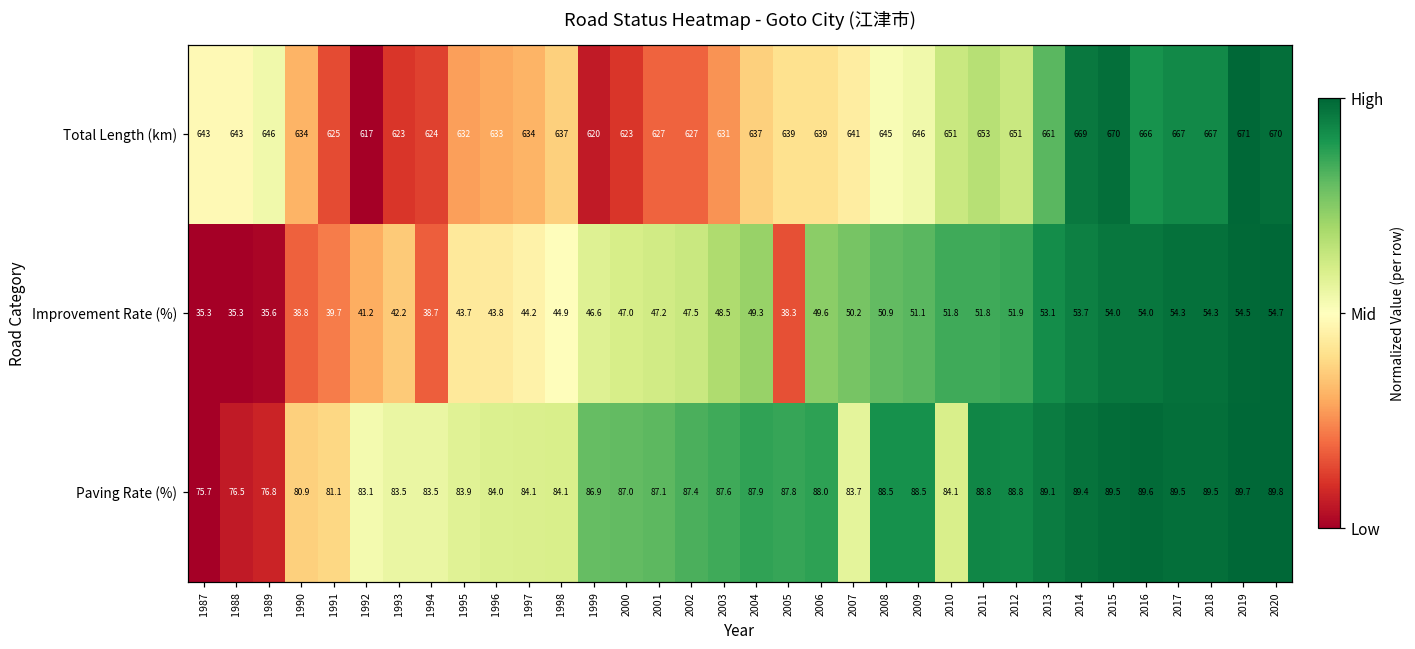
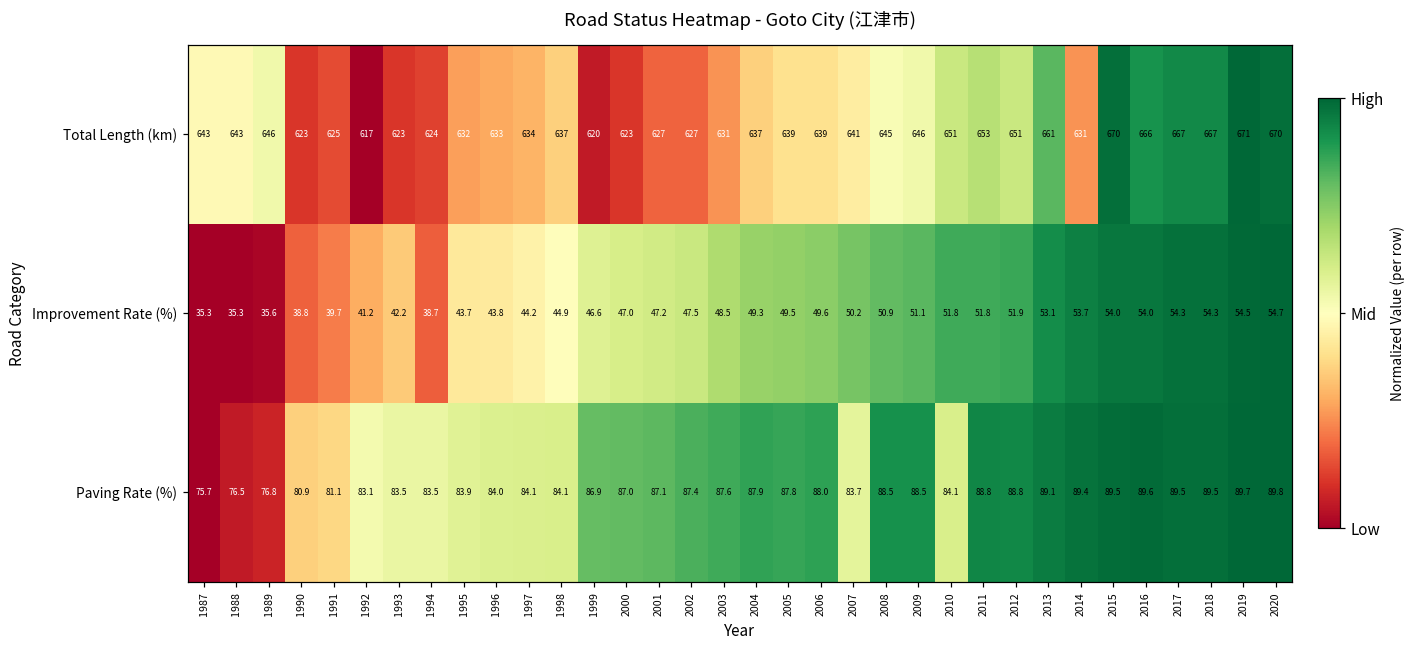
Total Length (km), 1990: 634 -> 623
Total Length (km), 2014: 669 -> 631
Improvement Rate (%), 2005: 38.3 -> 49.5
